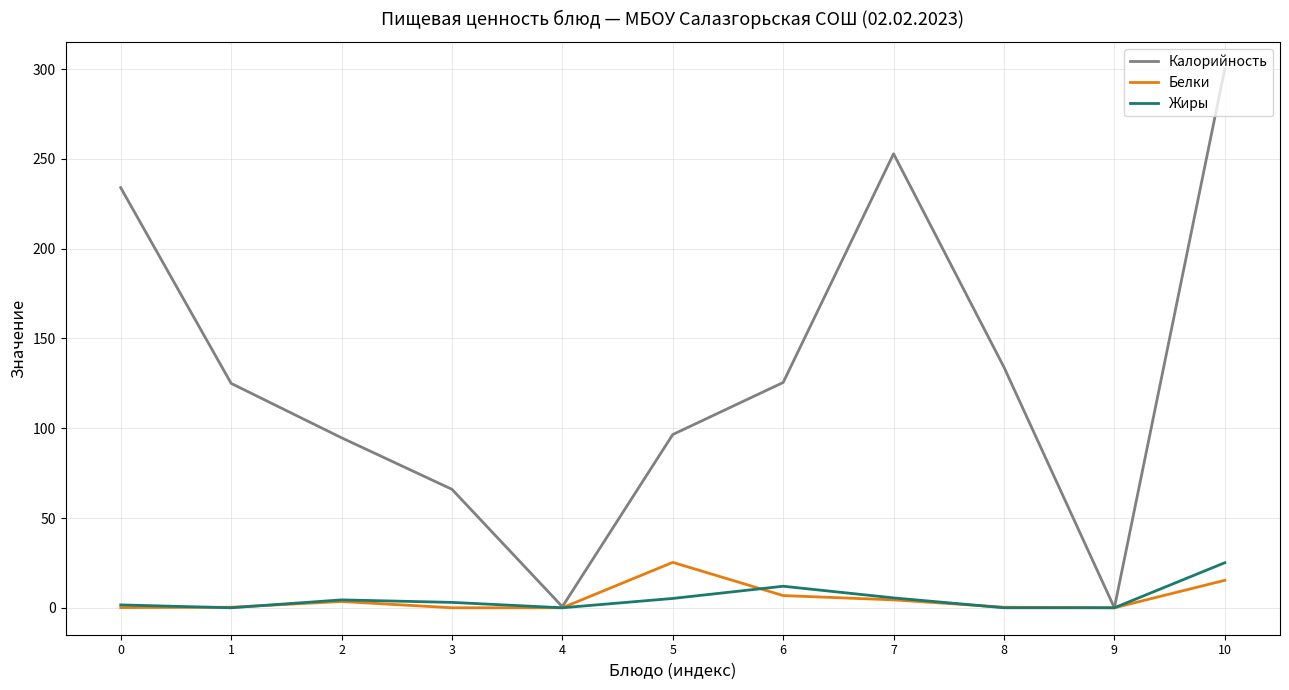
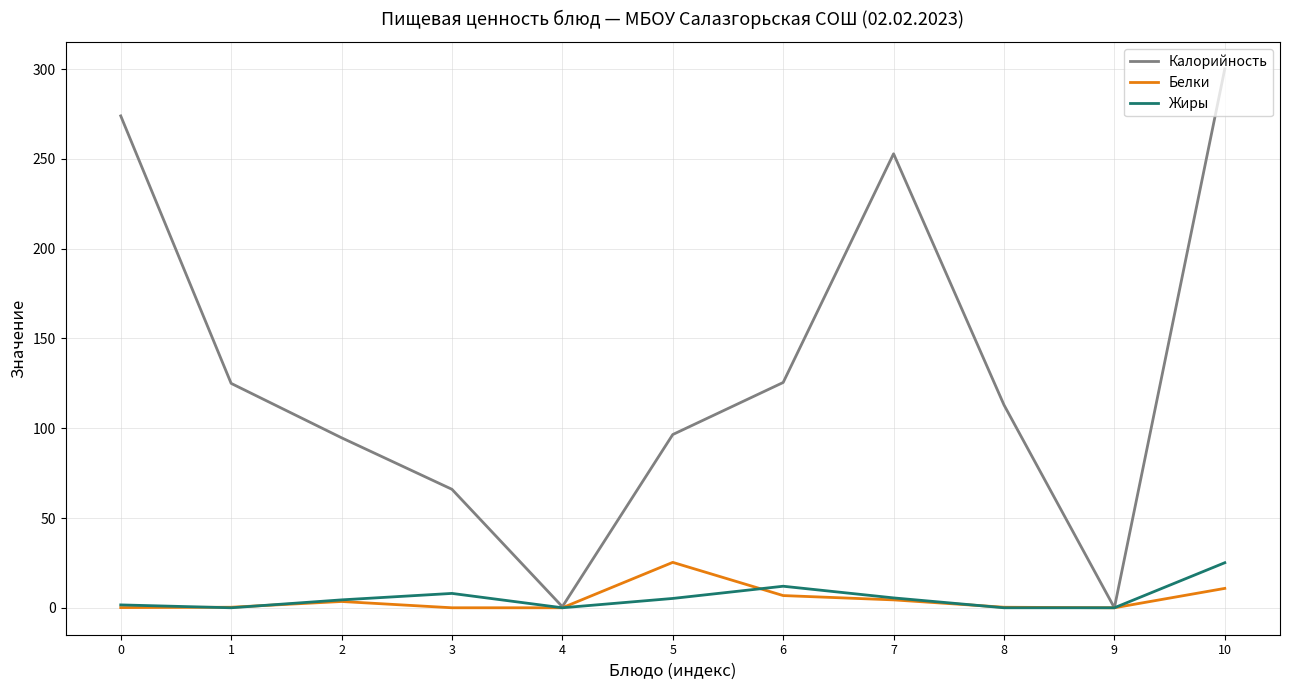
Калорийность, 0: 234 -> 274
Жиры, 3: 3 -> 8
Калорийность, 8: 134 -> 113
Белки, 10: 15 -> 11
